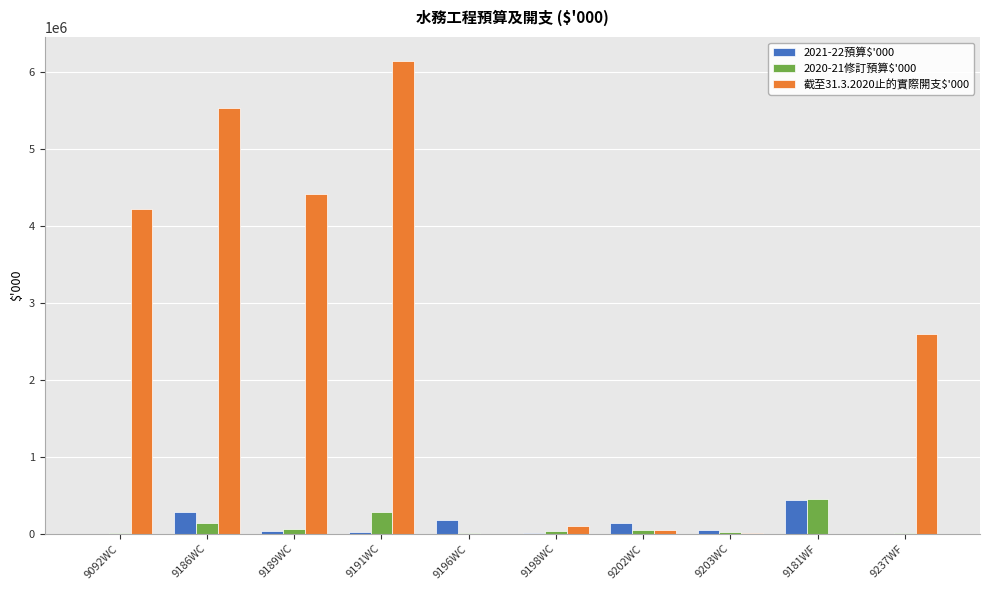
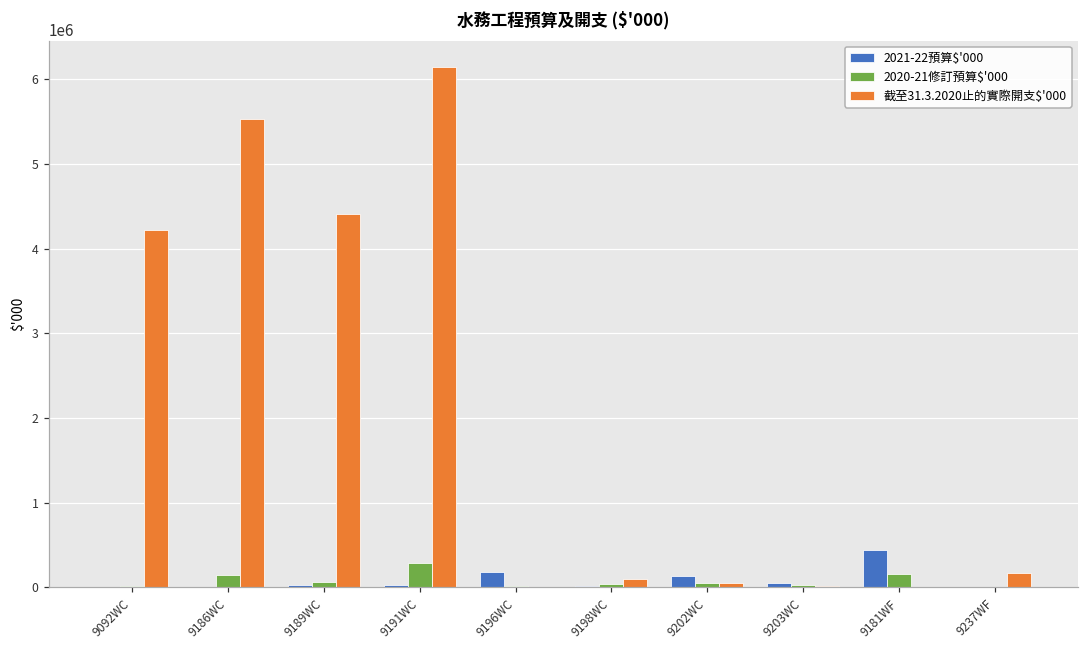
2021-22預算$'000, 9186WC: 300000 -> 0
2020-21修訂預算$'000, 9181WF: 400000 -> 200000
截至31.3.2020止的實際開支$'000, 9237WF: 2600000 -> 200000
